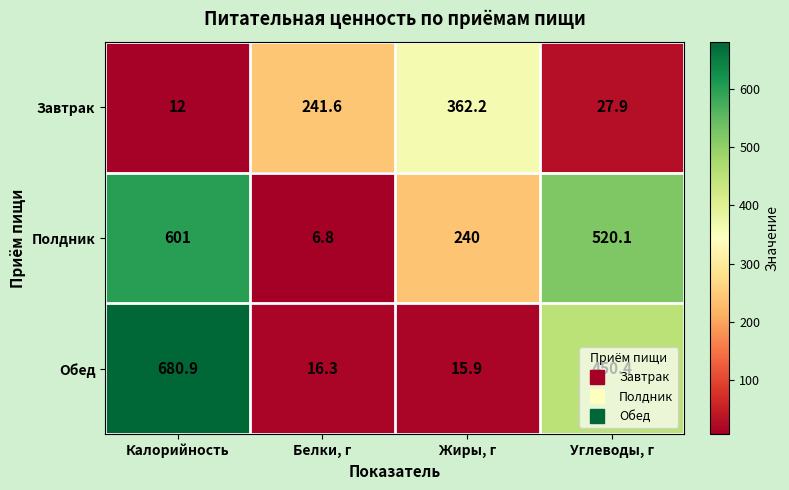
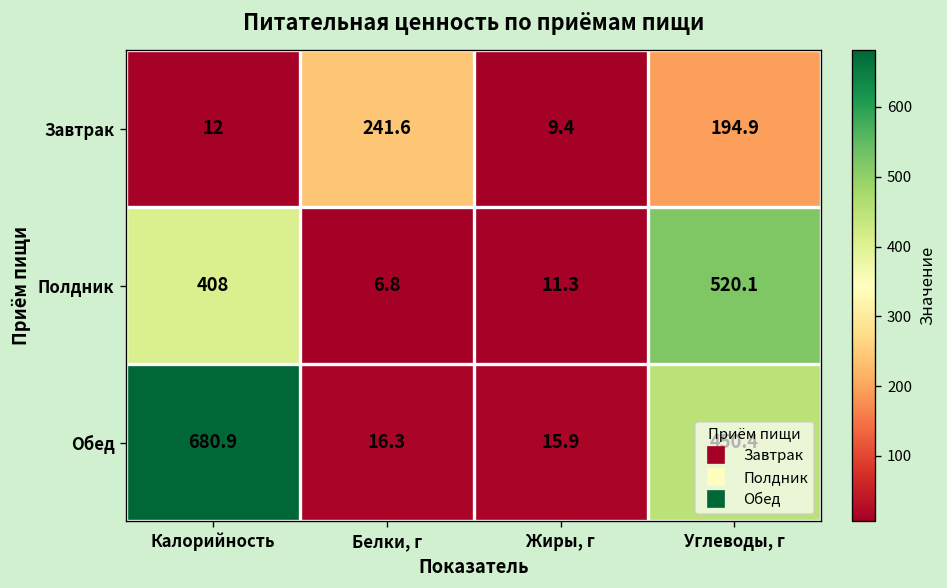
Завтрак, Жиры, г: 362.2 -> 9.4
Завтрак, Углеводы, г: 27.9 -> 194.9
Полдник, Калорийность: 601 -> 408
Полдник, Жиры, г: 240 -> 11.3
